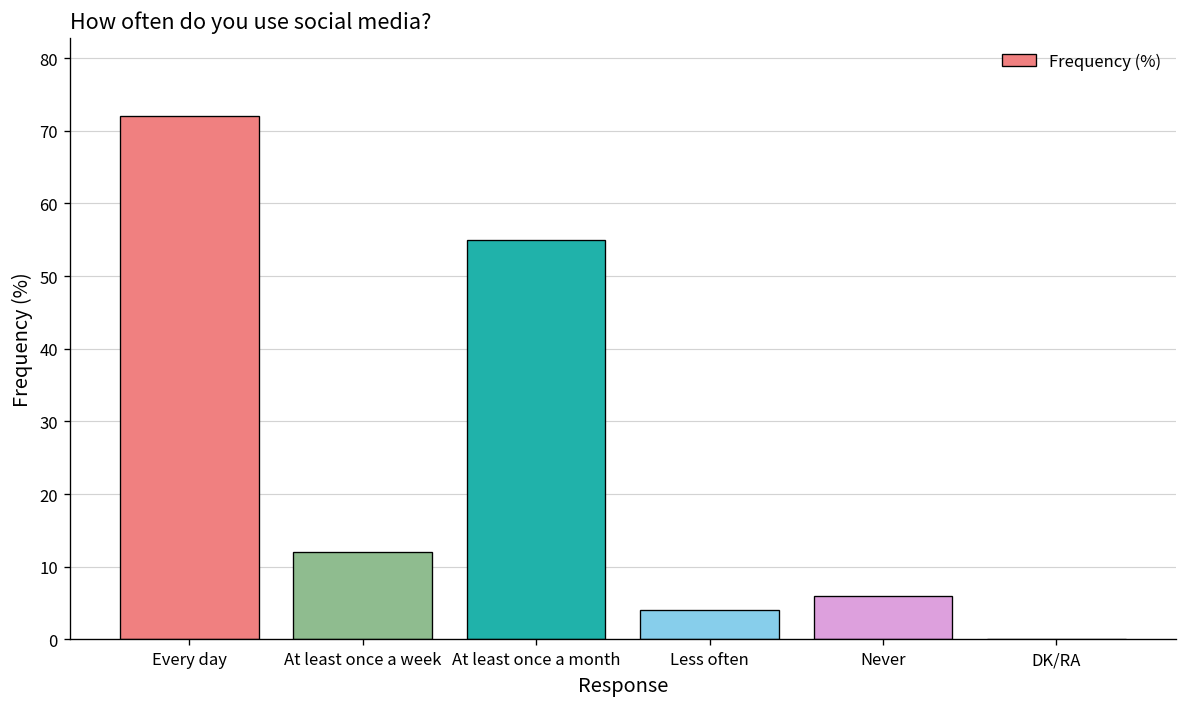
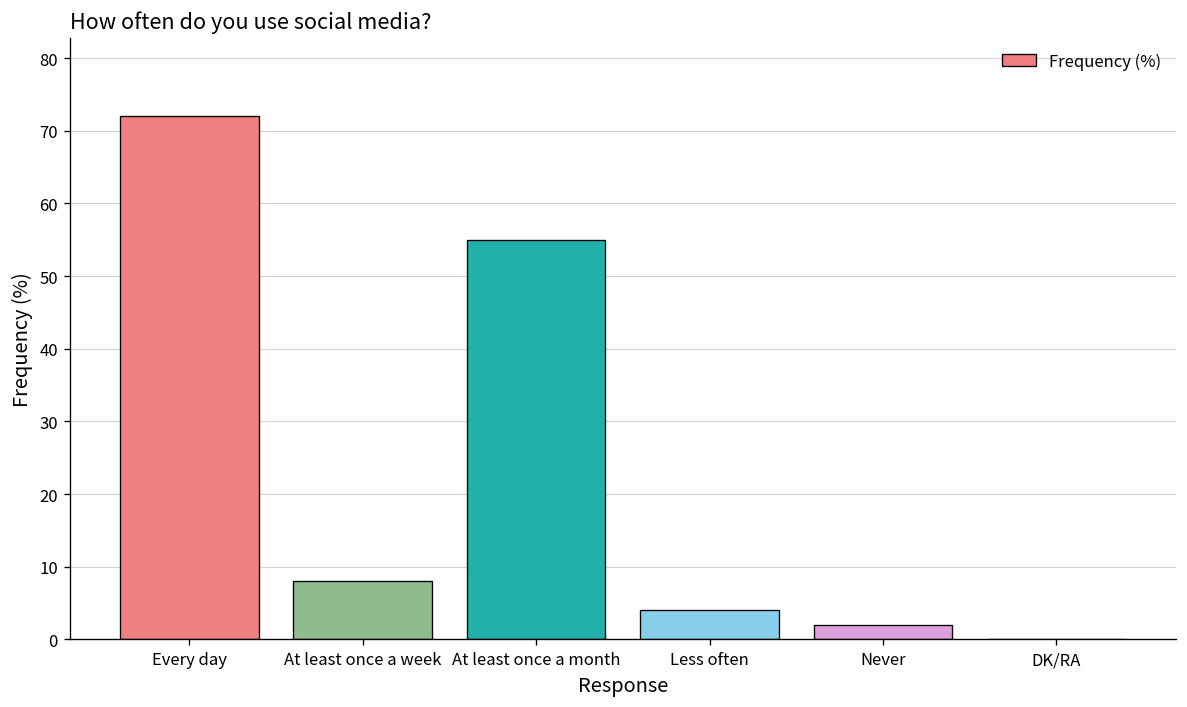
At least once a week: 12 -> 8
Never: 6 -> 2
